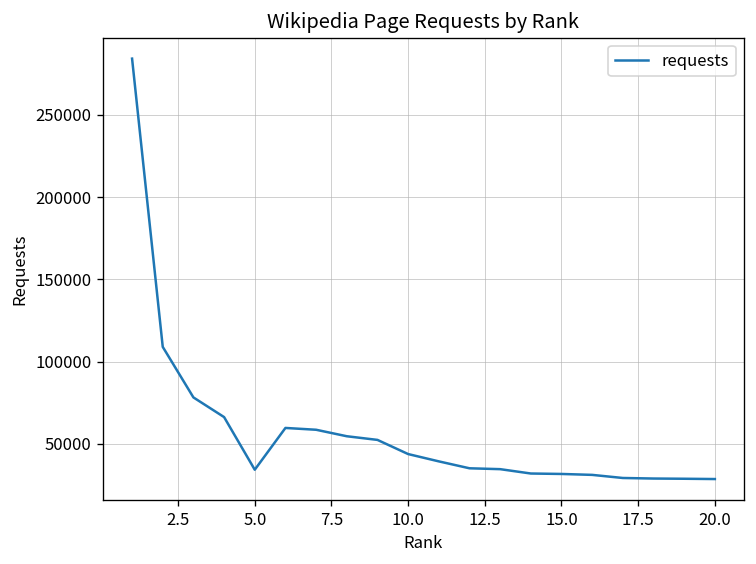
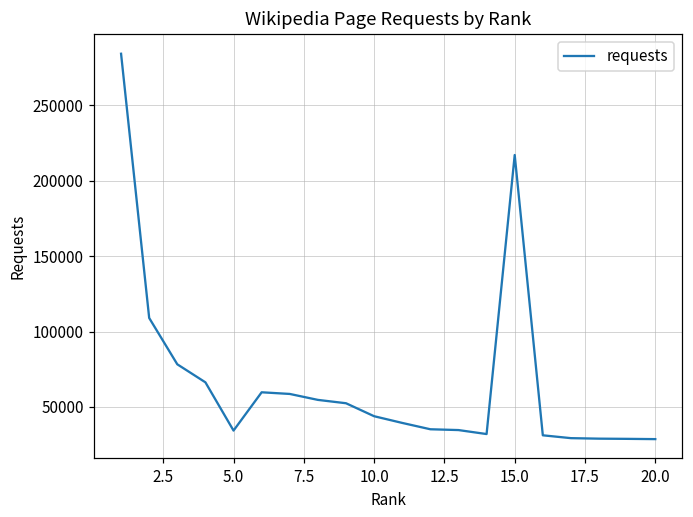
15.0: 32000 -> 217000
